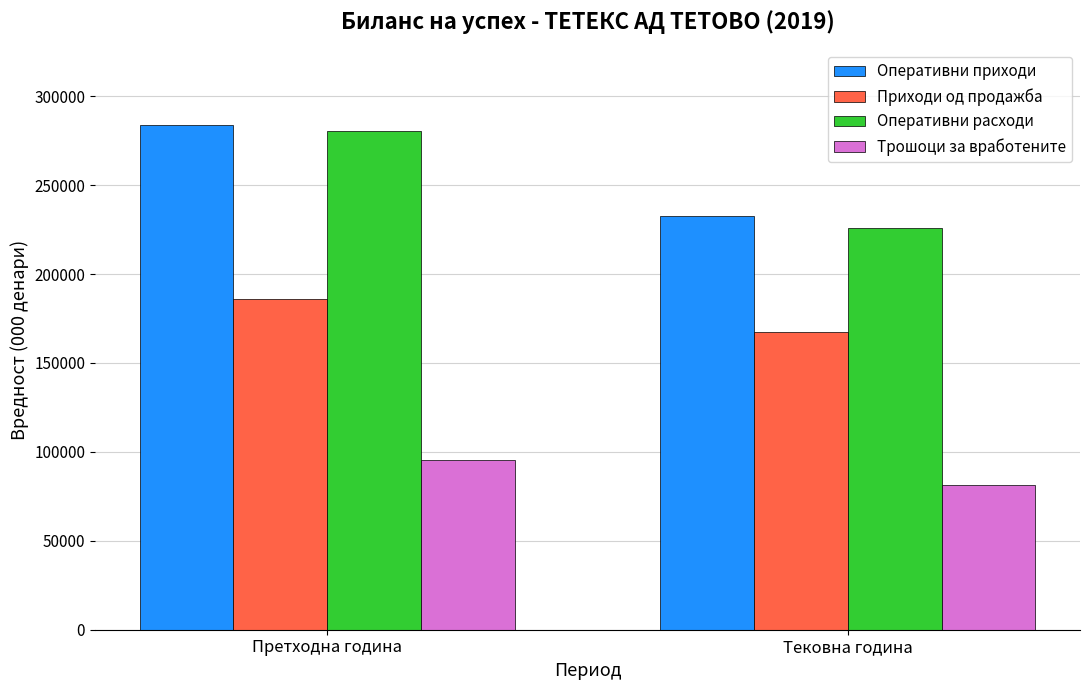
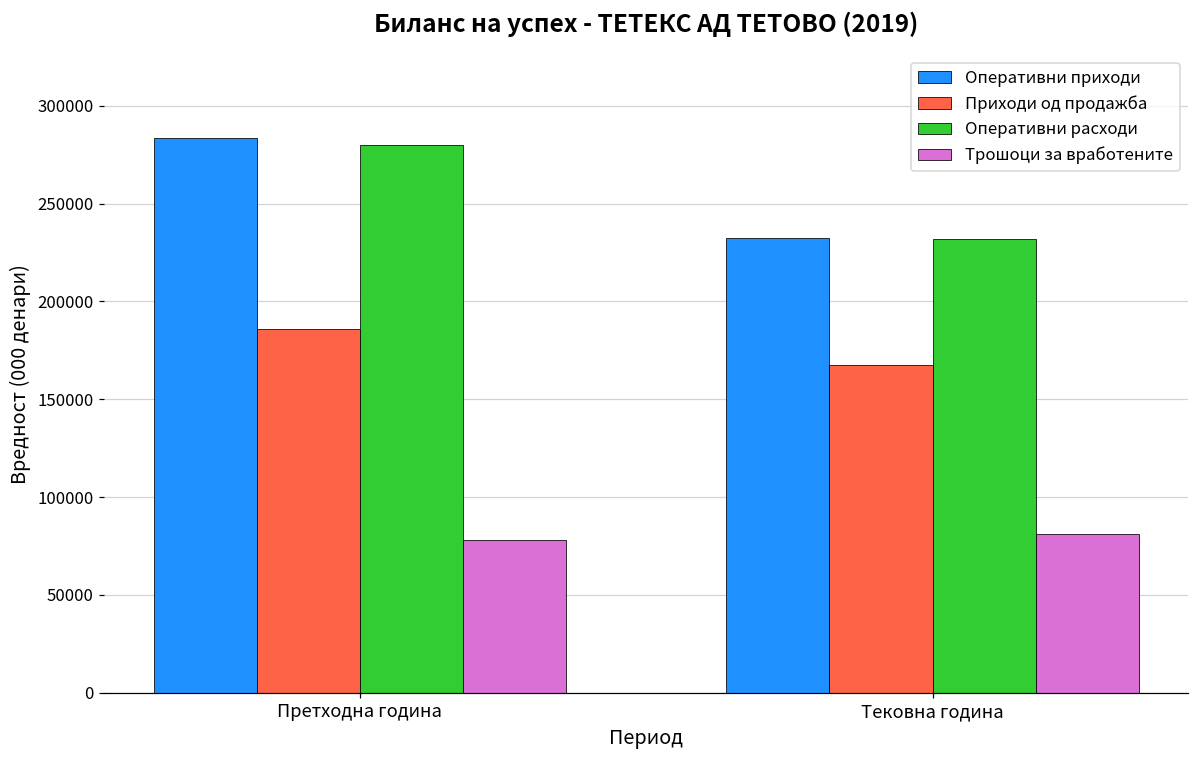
Трошоци за вработените, Претходна година: 96000 -> 78000
Оперативни расходи, Тековна година: 226000 -> 232000
